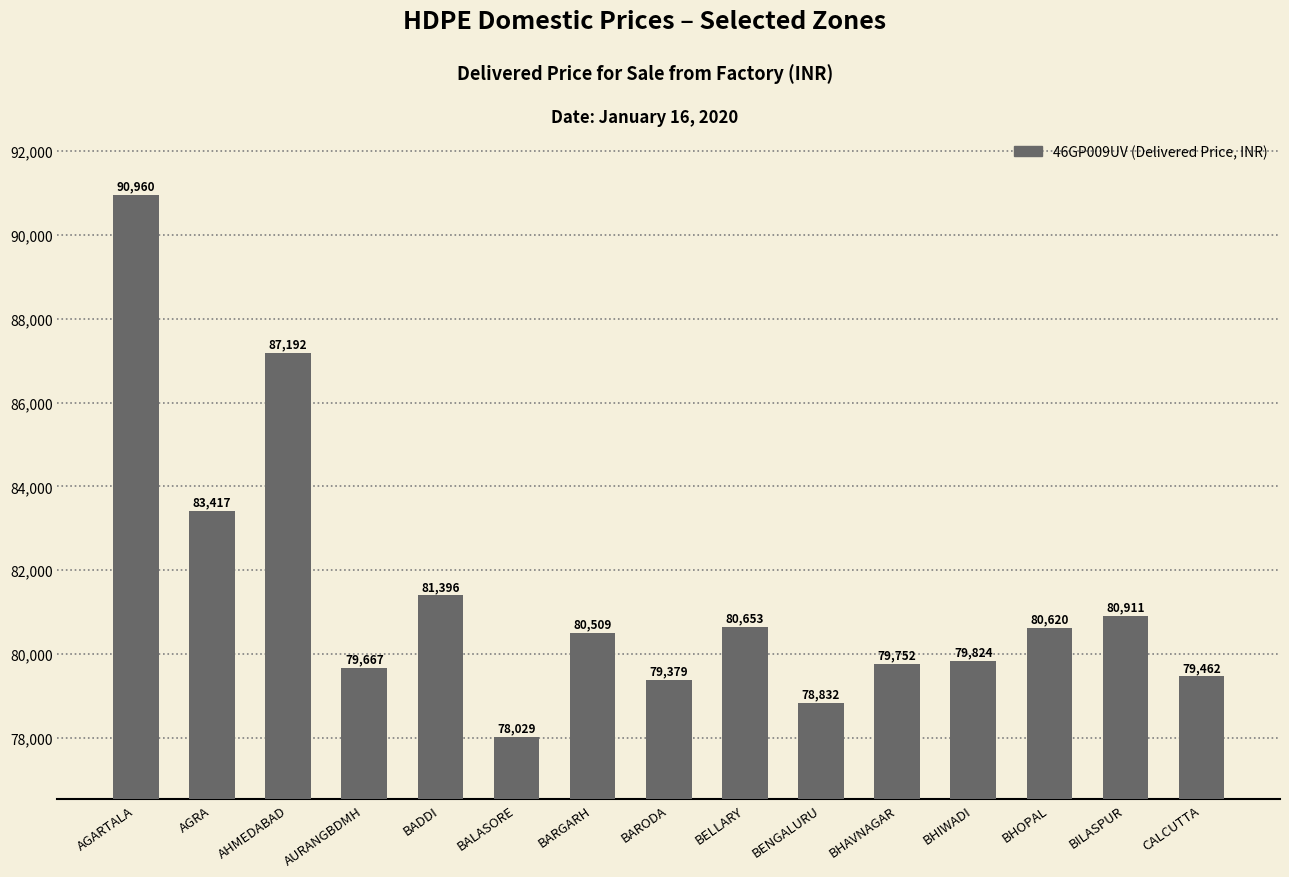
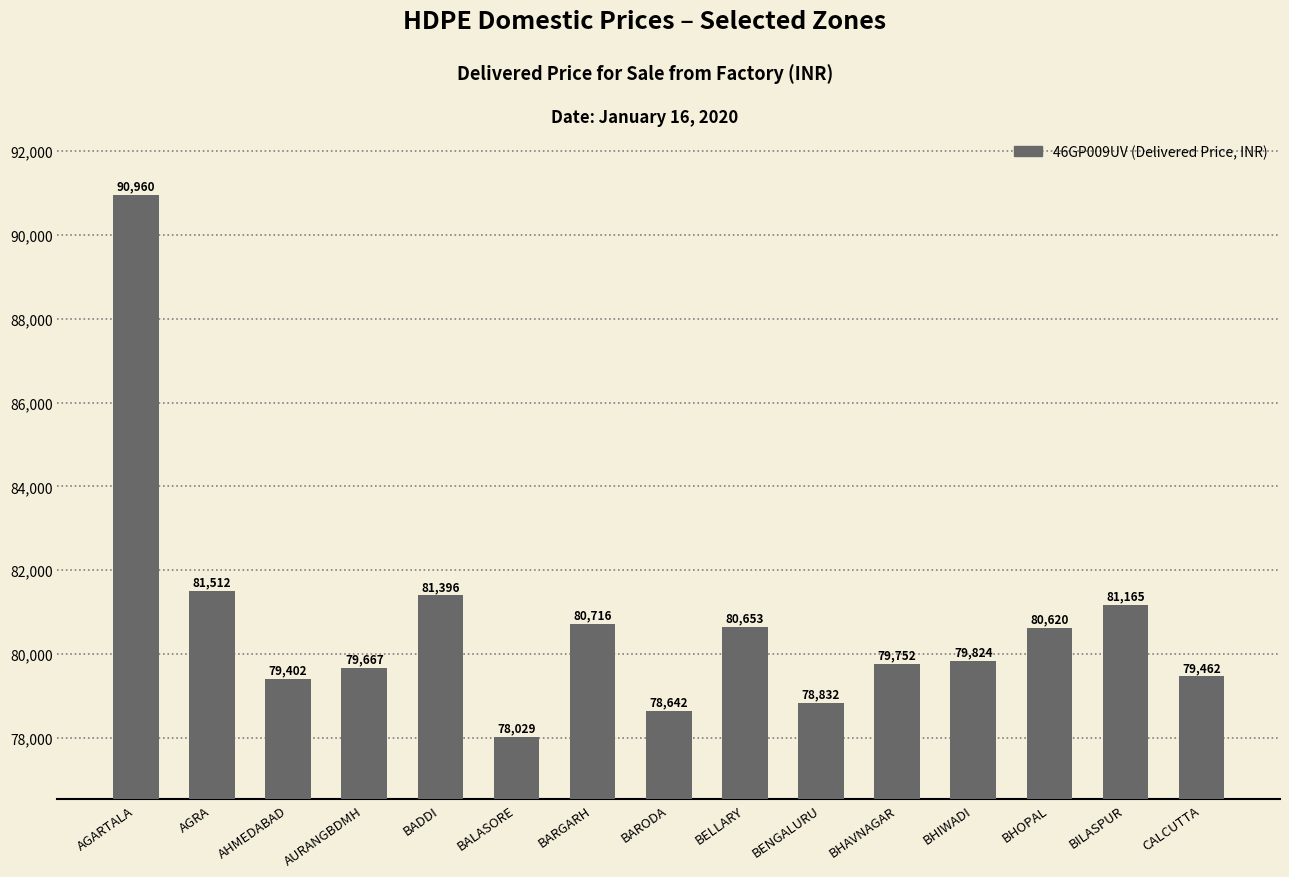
AGRA: 83,417 -> 81,512
AHMEDABAD: 87,192 -> 79,402
BARGARH: 80,509 -> 80,716
BARODA: 79,379 -> 78,642
BILASPUR: 80,911 -> 81,165
